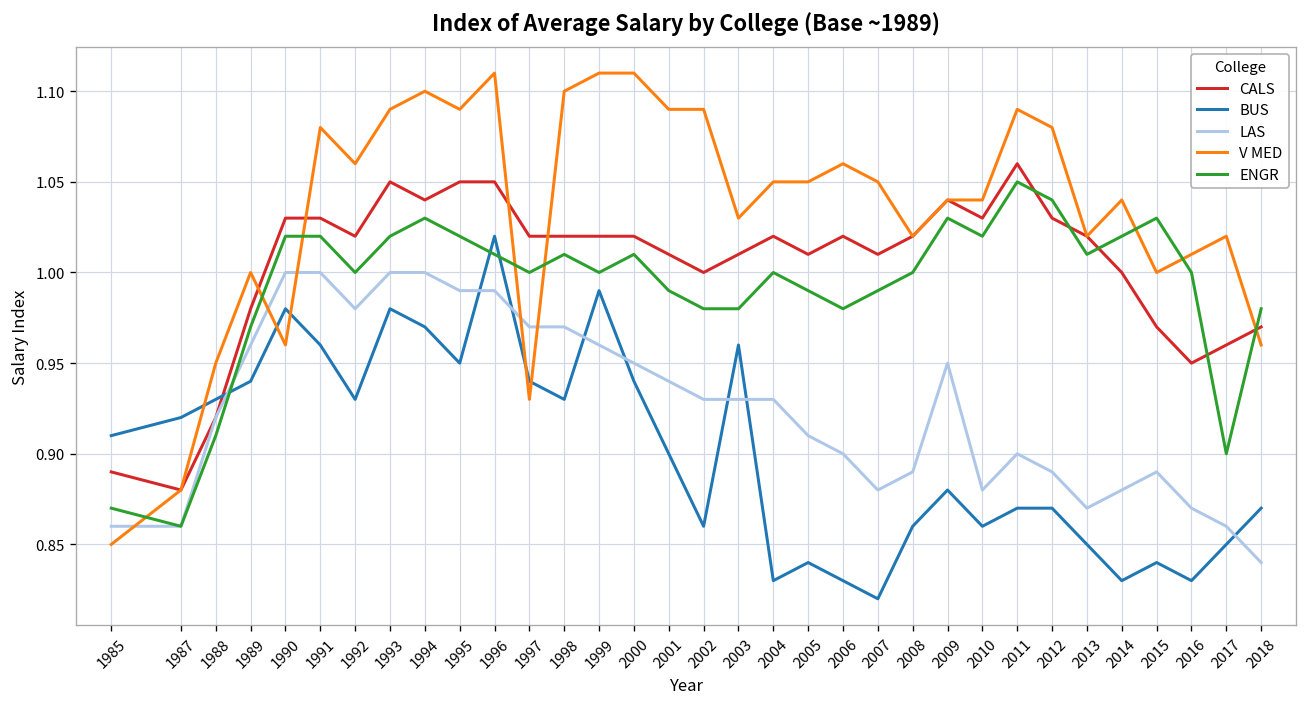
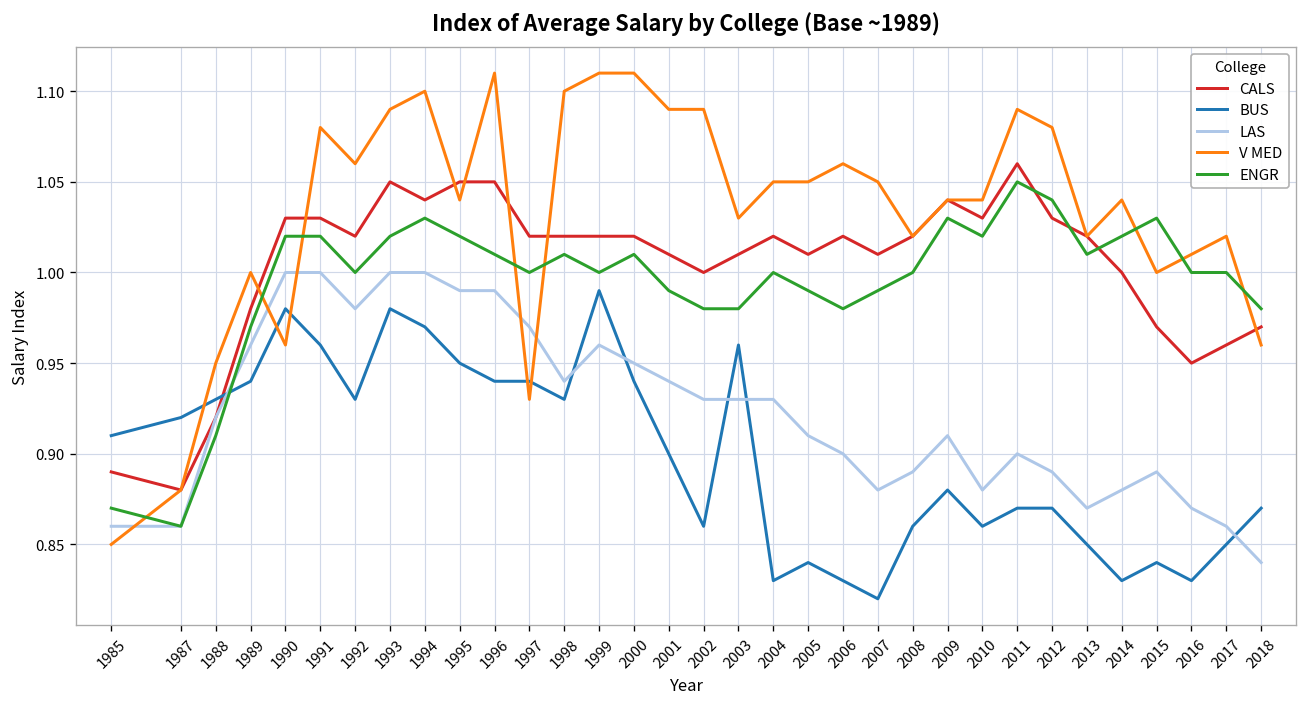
V MED, 1995: 1.09 -> 1.04
BUS, 1996: 1.02 -> 0.94
LAS, 1998: 0.97 -> 0.94
LAS, 2009: 0.95 -> 0.91
ENGR, 2017: 0.9 -> 1.0
